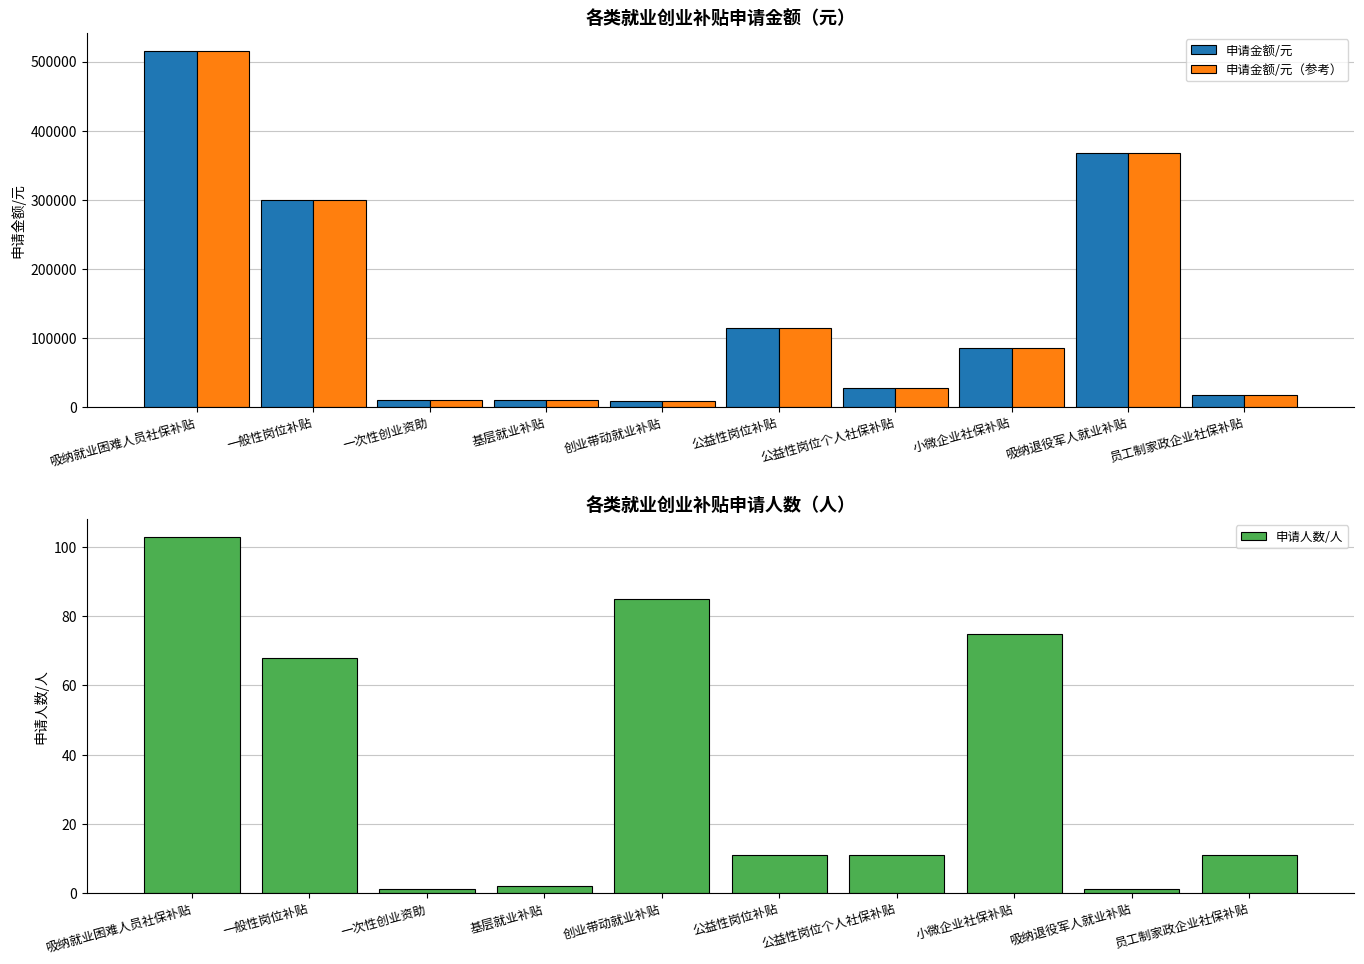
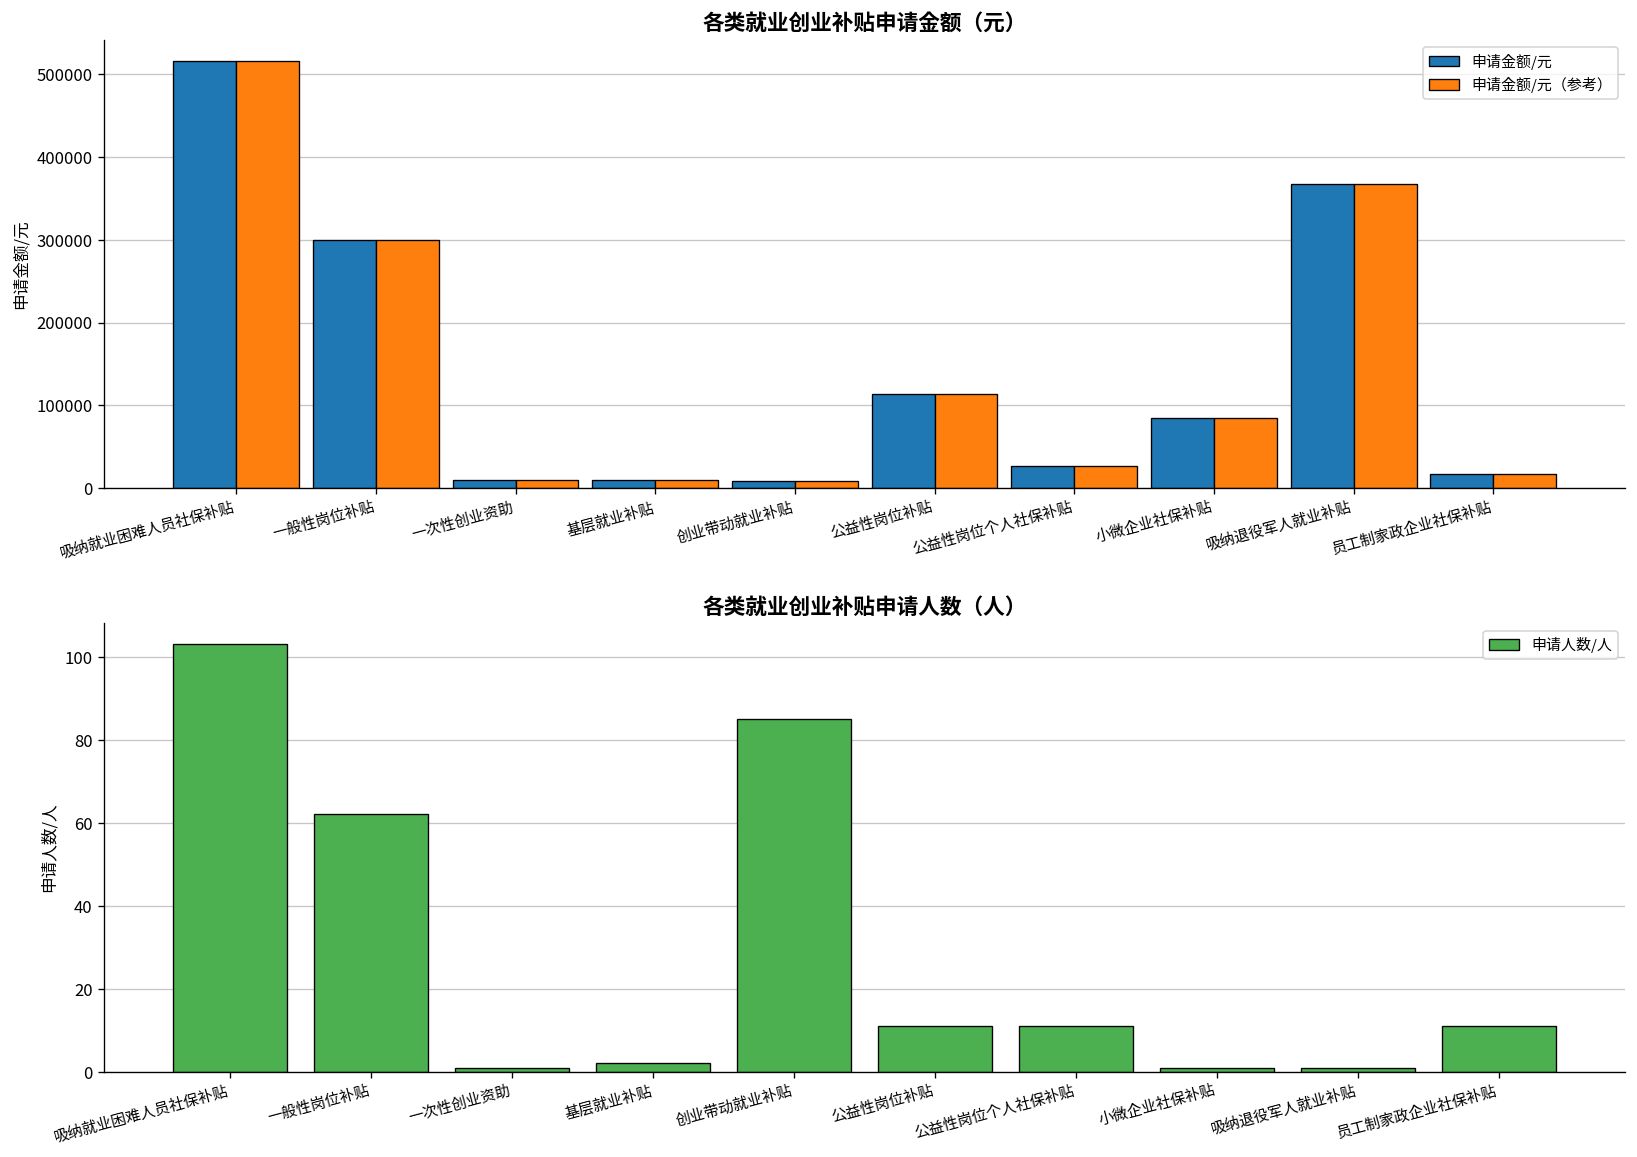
各类就业创业补贴申请人数（人）, 一般性岗位补贴: 68 -> 62
各类就业创业补贴申请人数（人）, 小微企业社保补贴: 75 -> 1
